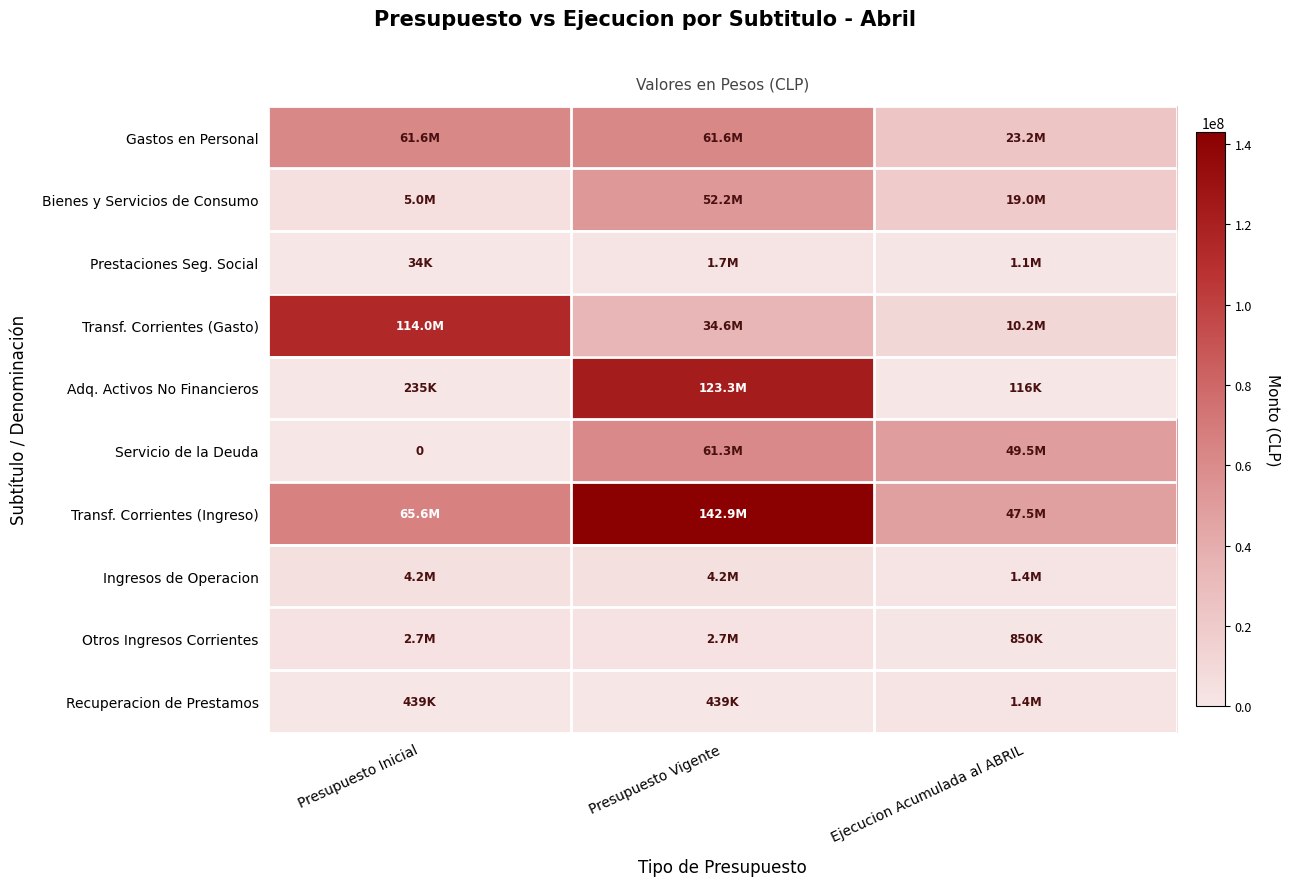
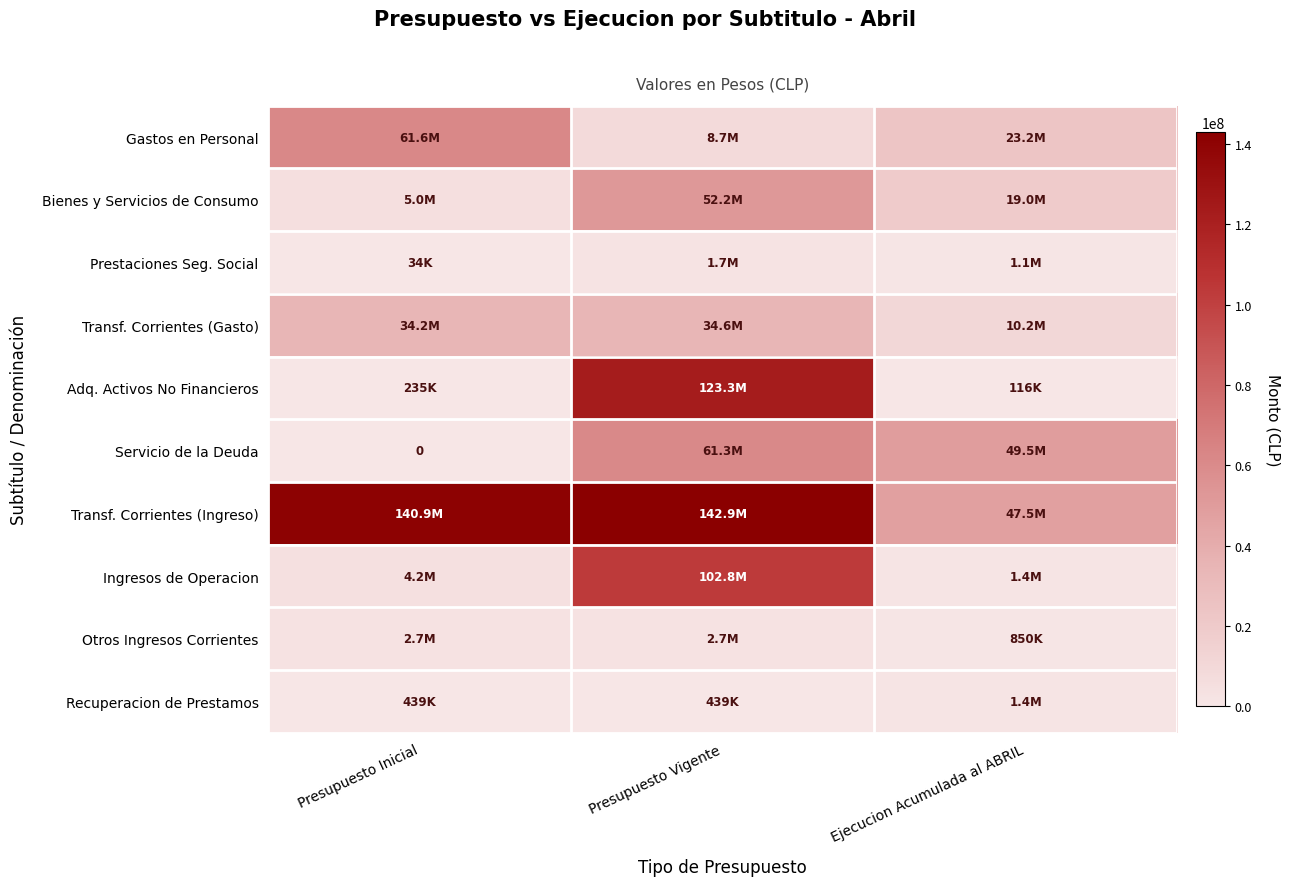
Gastos en Personal, Presupuesto Vigente: 61.6M -> 8.7M
Transf. Corrientes (Gasto), Presupuesto Inicial: 114.0M -> 34.2M
Transf. Corrientes (Ingreso), Presupuesto Inicial: 65.6M -> 140.9M
Ingresos de Operacion, Presupuesto Vigente: 4.2M -> 102.8M
